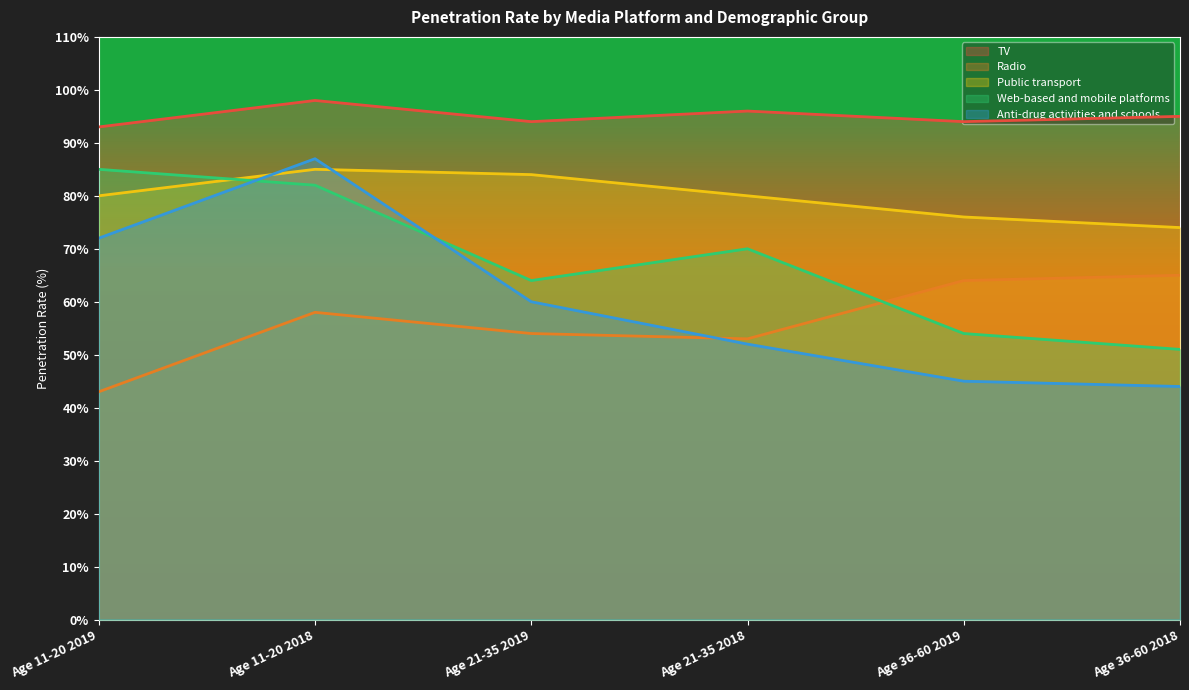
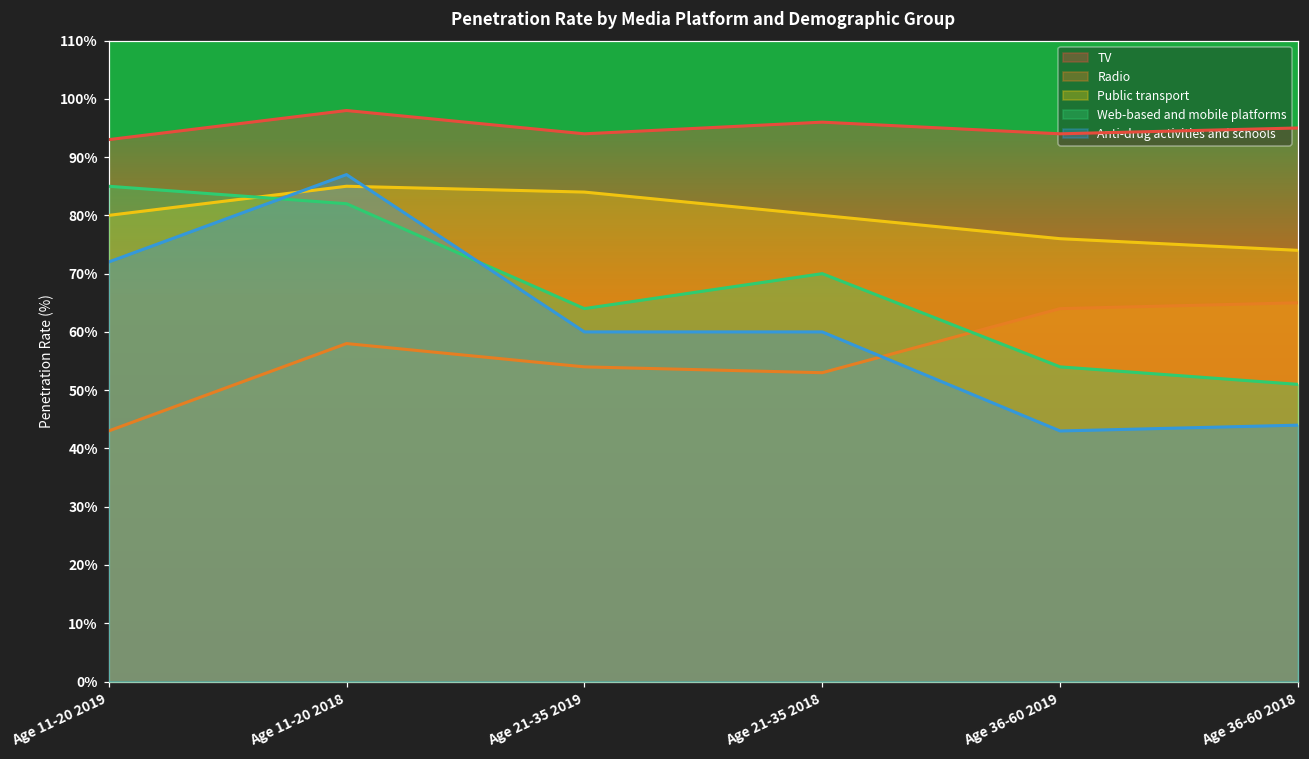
Anti-drug activities and schools, Age 21-35 2018: 52% -> 60%
Anti-drug activities and schools, Age 36-60 2019: 45% -> 43%
